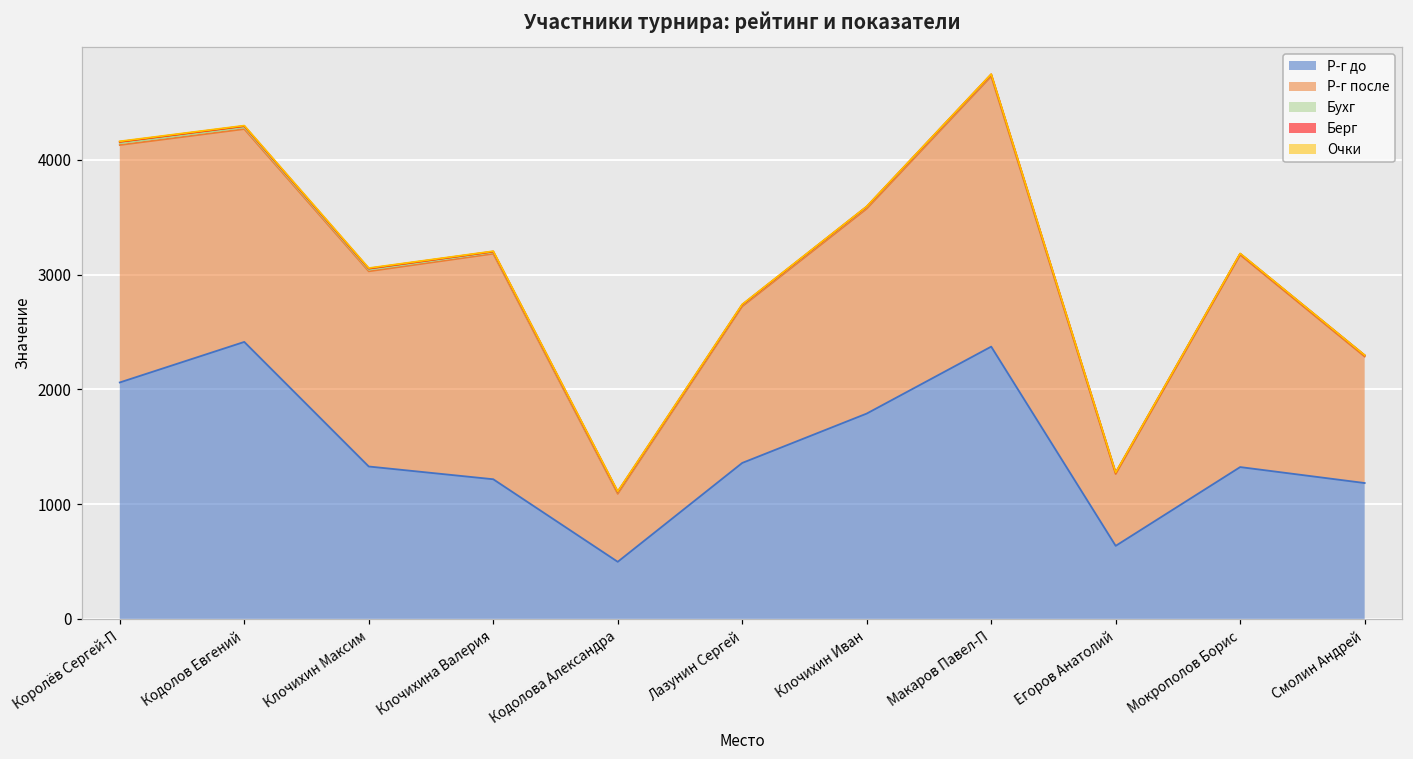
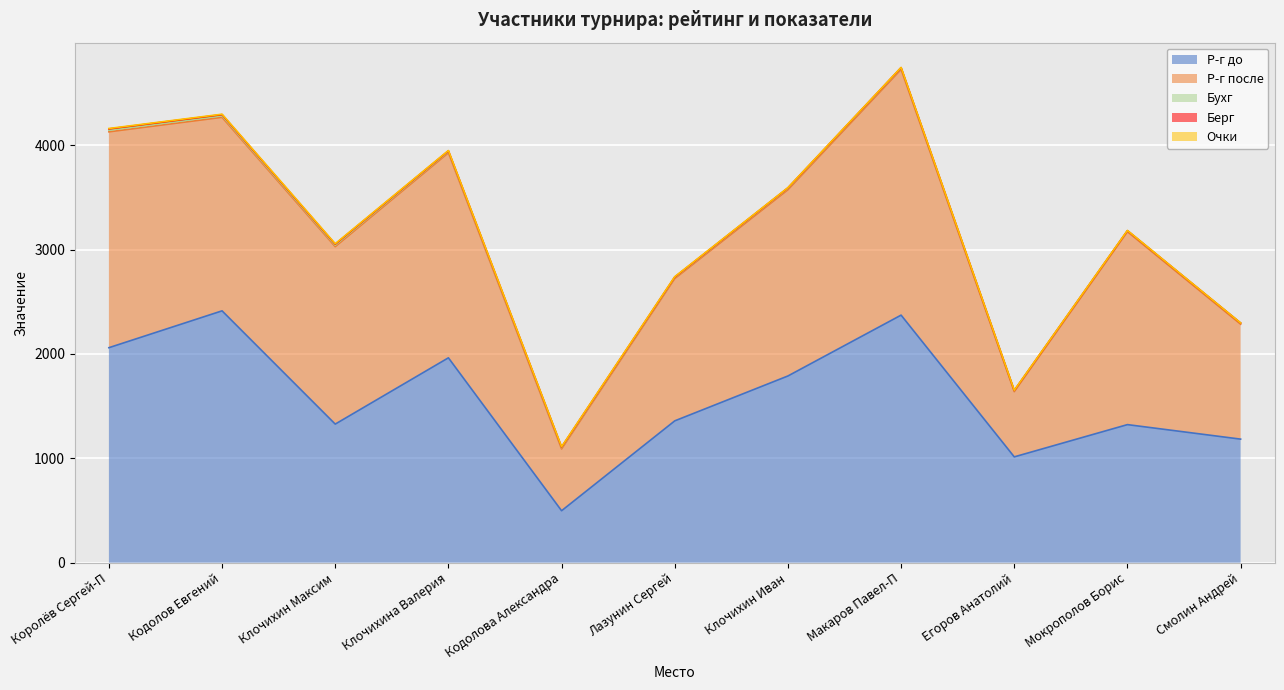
Р-г до, Клочихина Валерия: 1220 -> 1960
Р-г до, Егоров Анатолий: 640 -> 1010
